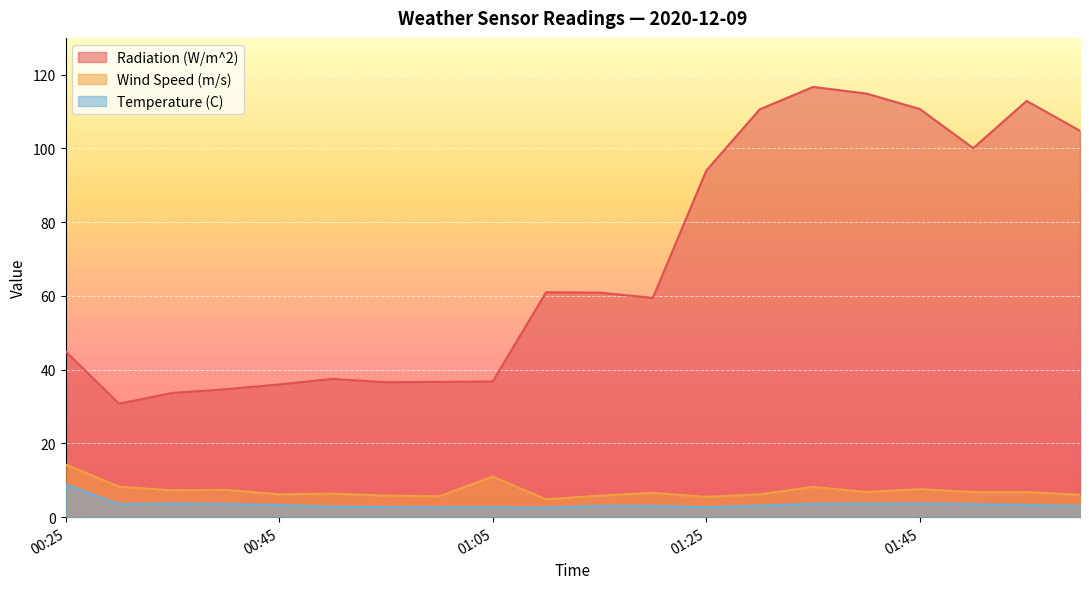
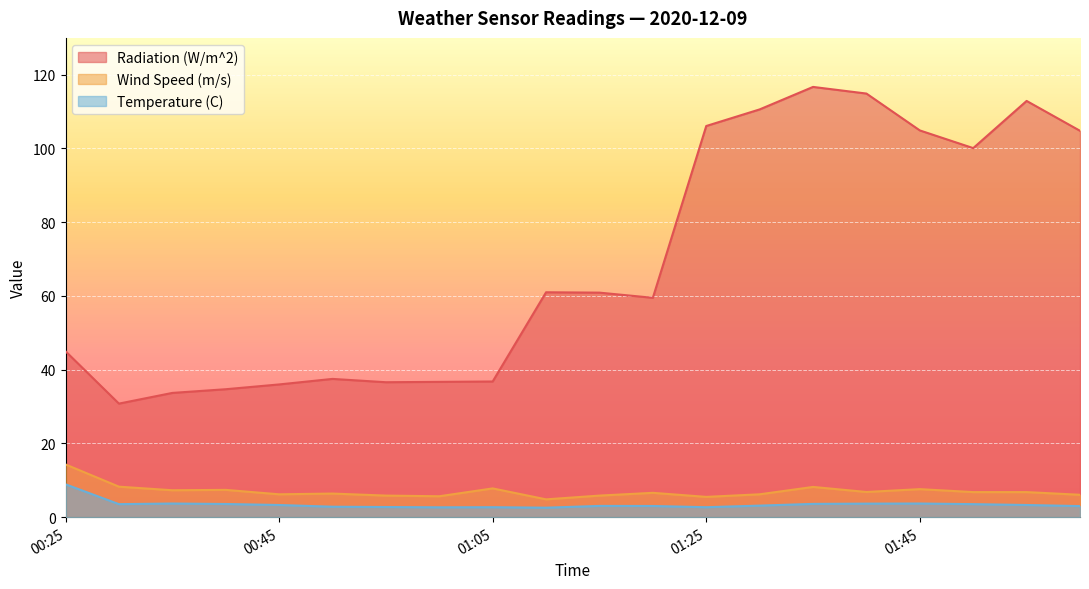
Wind Speed (m/s), 01:05: 11 -> 8
Radiation (W/m^2), 01:25: 94 -> 106
Radiation (W/m^2), 01:45: 111 -> 105
